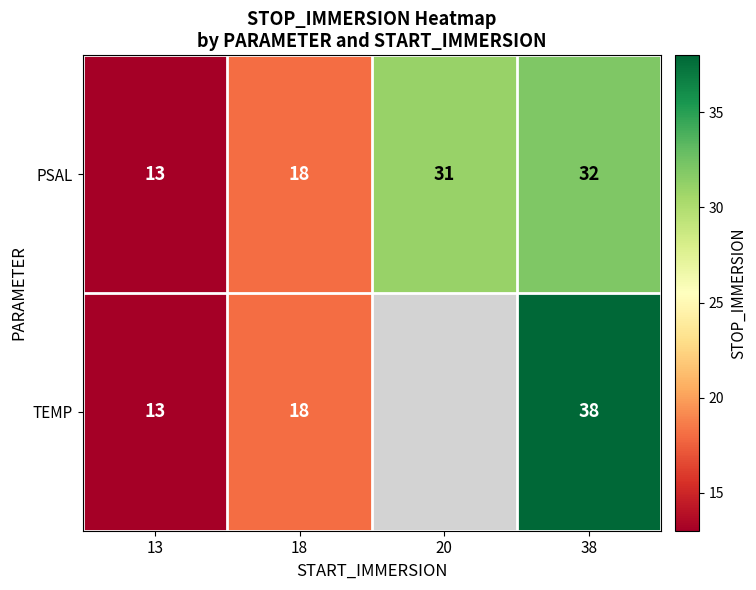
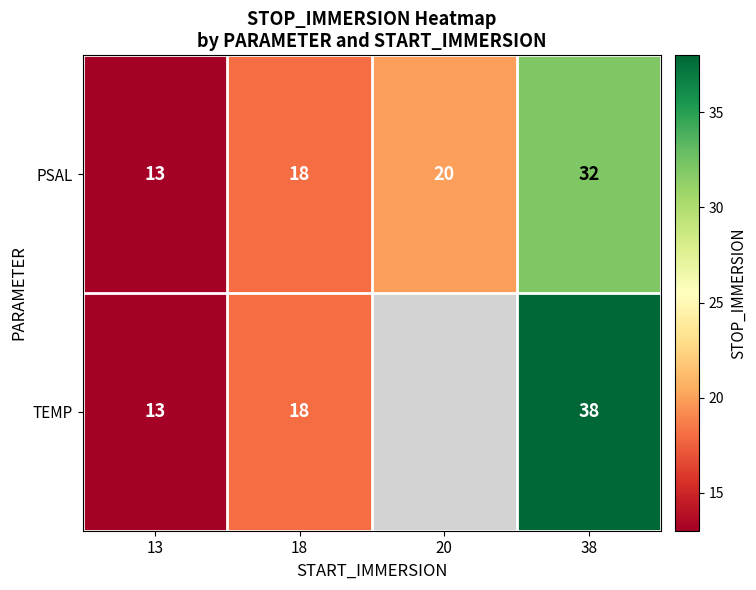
PSAL, 20: 31 -> 20
